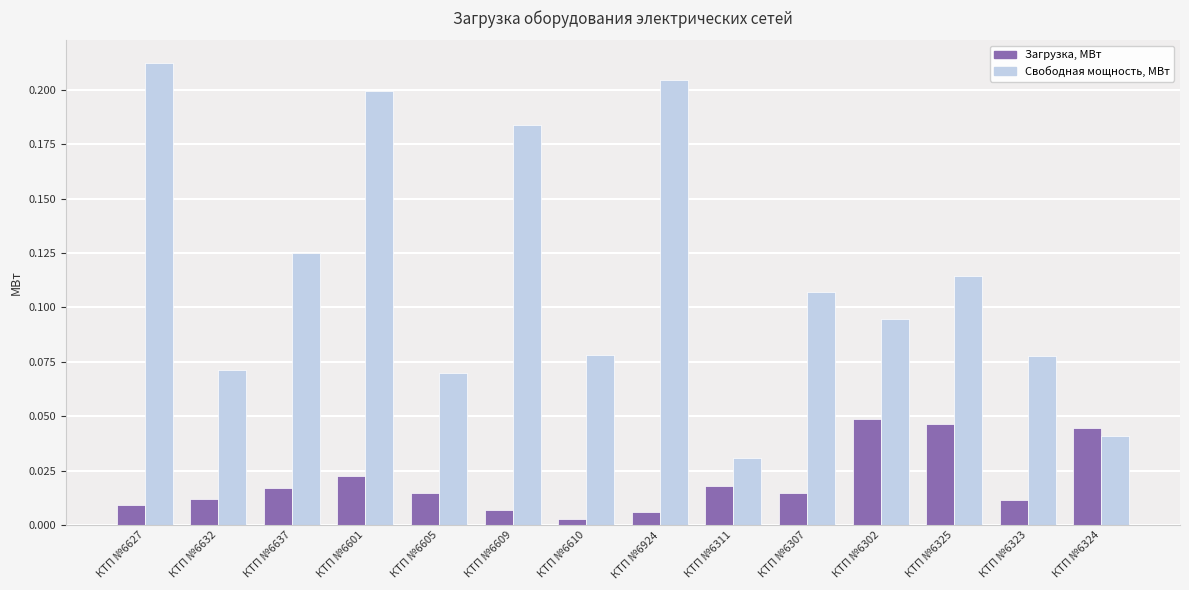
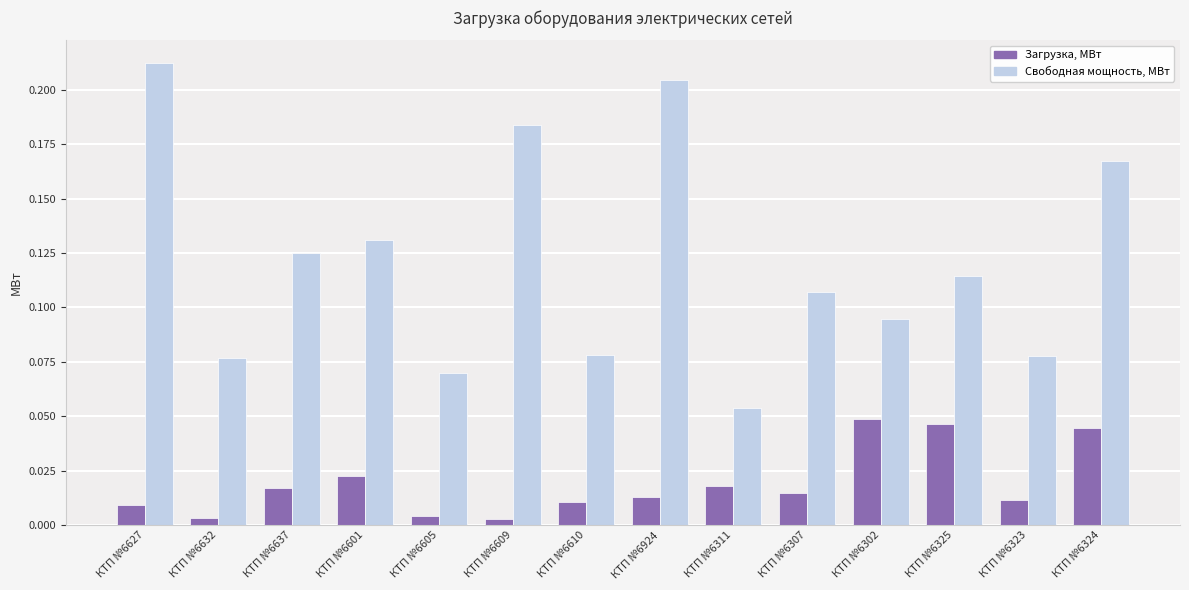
Загрузка, МВт, КТП №6632: 0.012 -> 0.003
Свободная мощность, МВт, КТП №6632: 0.071 -> 0.077
Свободная мощность, МВт, КТП №6601: 0.200 -> 0.131
Загрузка, МВт, КТП №6605: 0.015 -> 0.004
Загрузка, МВт, КТП №6609: 0.007 -> 0.003
Загрузка, МВт, КТП №6610: 0.003 -> 0.010
Загрузка, МВт, КТП №6924: 0.006 -> 0.013
Свободная мощность, МВт, КТП №6311: 0.031 -> 0.054
Свободная мощность, МВт, КТП №6324: 0.041 -> 0.167
